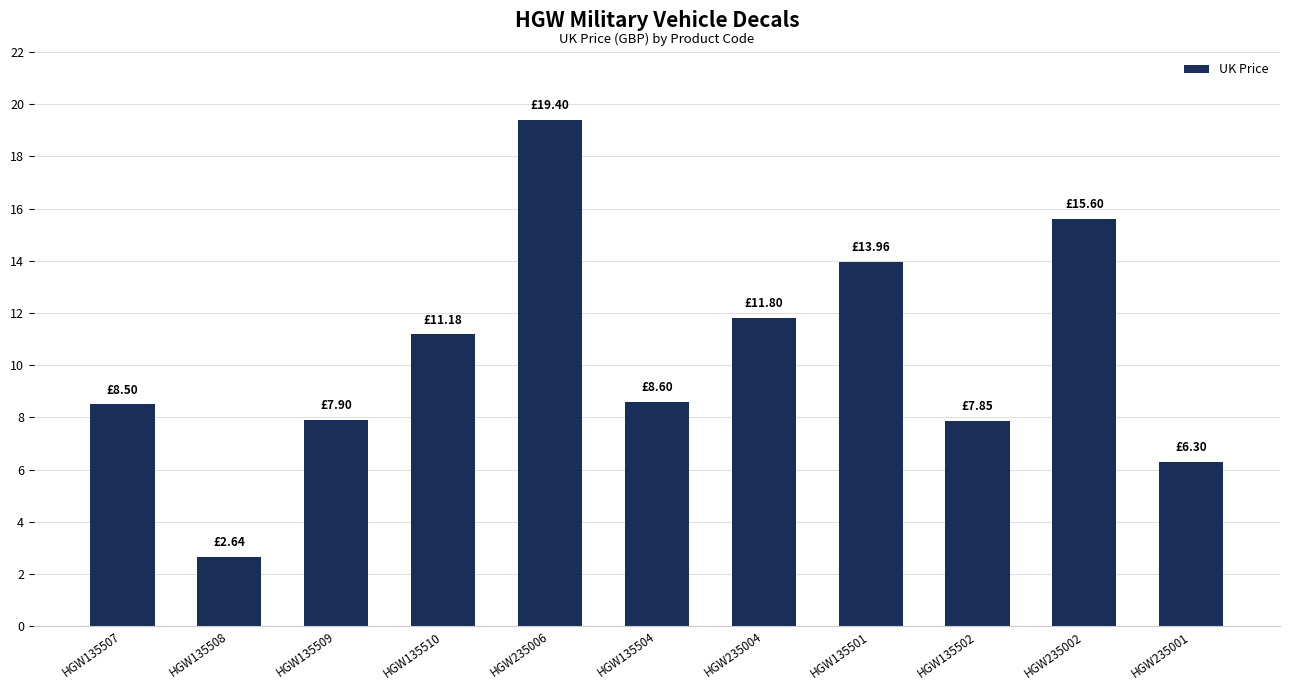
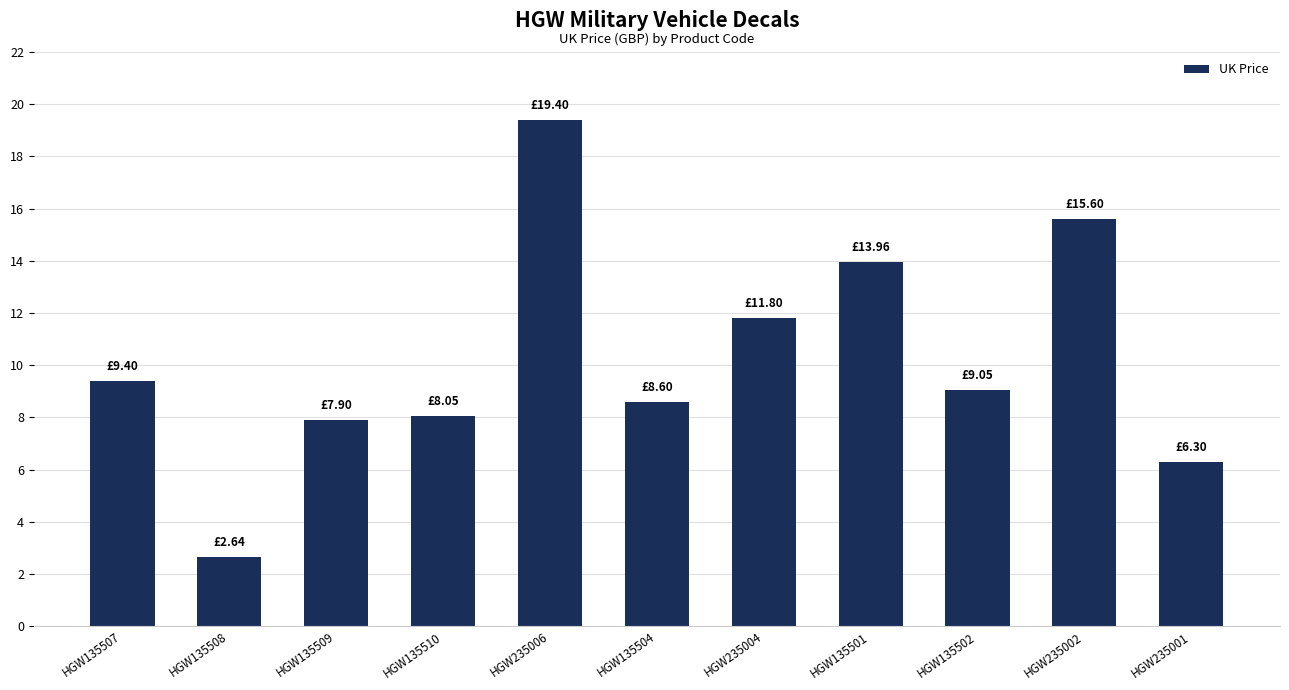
HGW135507: £8.50 -> £9.40
HGW135510: £11.18 -> £8.05
HGW135502: £7.85 -> £9.05
